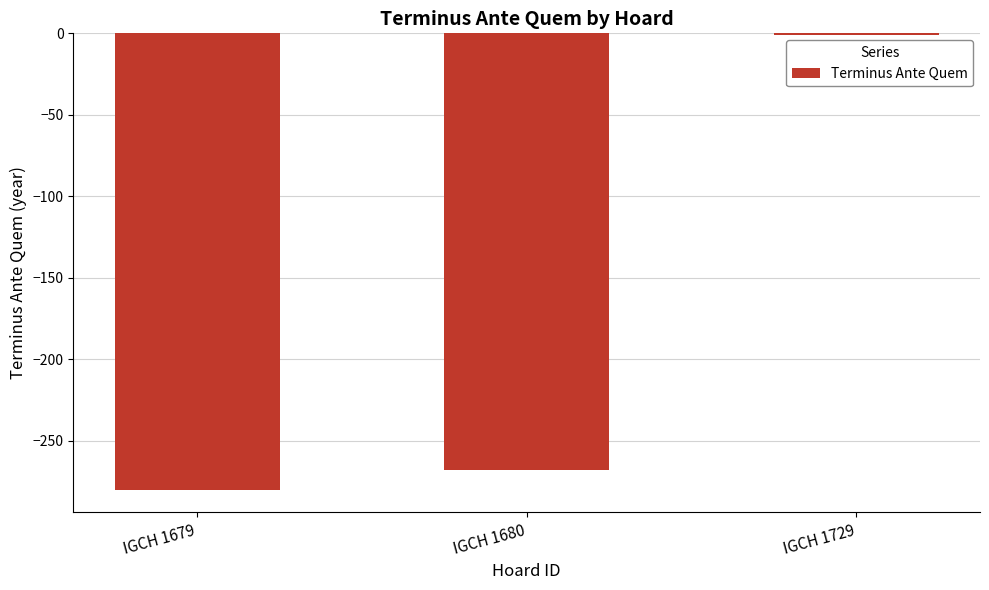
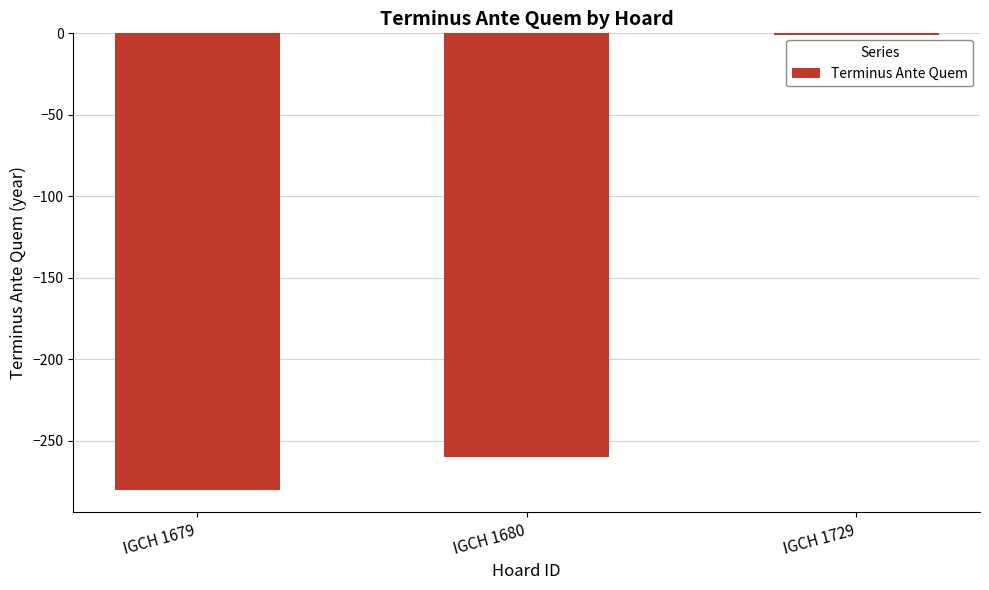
IGCH 1680: -268 -> -260
